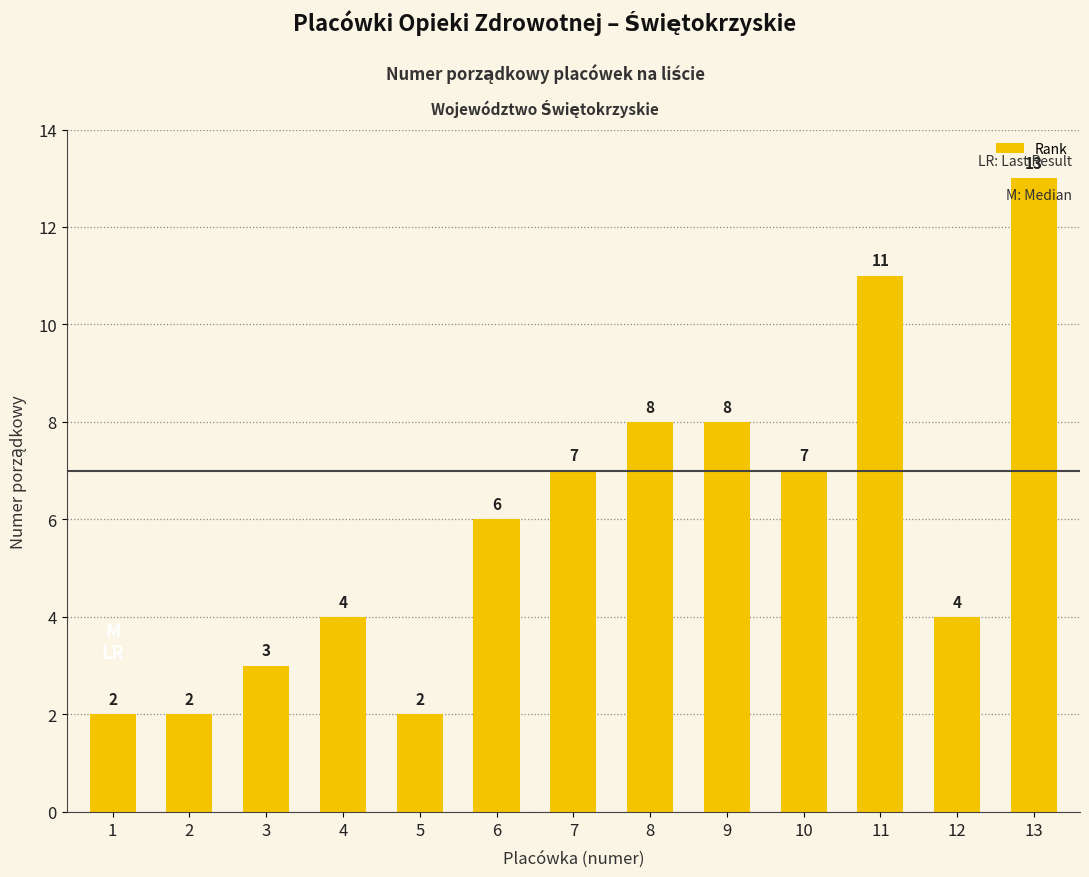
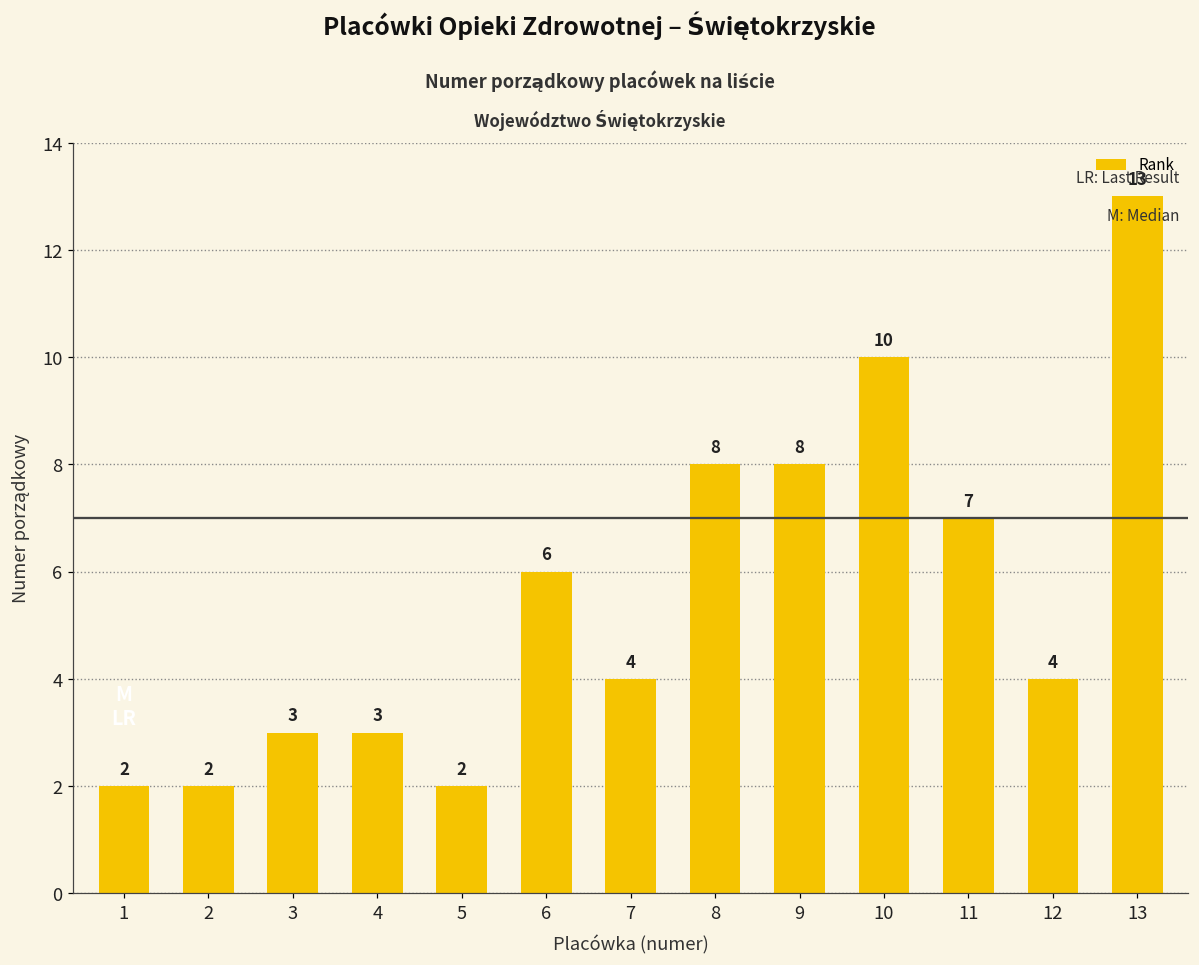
4: 4 -> 3
7: 7 -> 4
10: 7 -> 10
11: 11 -> 7
